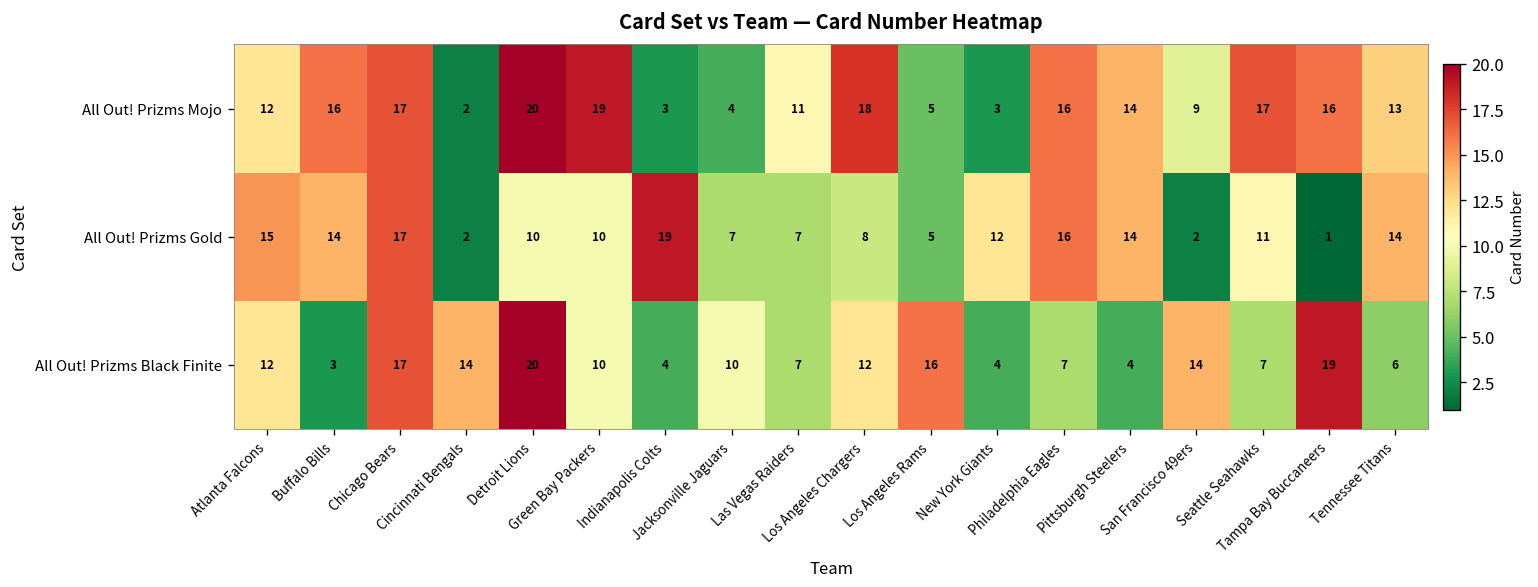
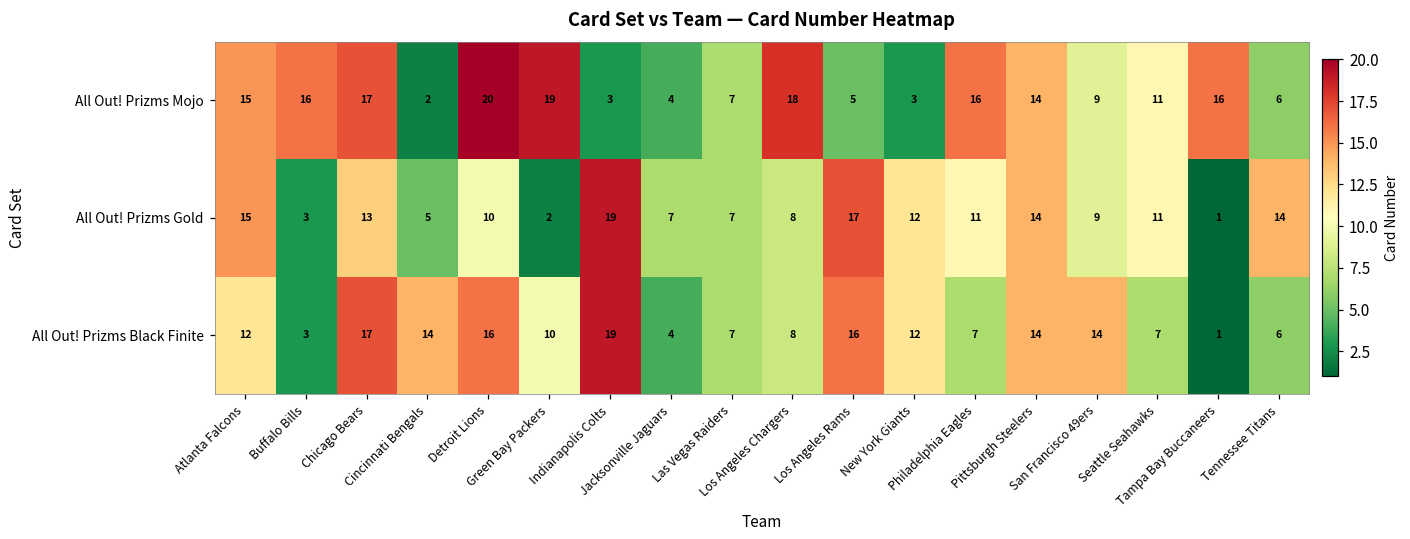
All Out! Prizms Mojo, Atlanta Falcons: 12 -> 15
All Out! Prizms Mojo, Las Vegas Raiders: 11 -> 7
All Out! Prizms Mojo, Seattle Seahawks: 17 -> 11
All Out! Prizms Mojo, Tennessee Titans: 13 -> 6
All Out! Prizms Gold, Buffalo Bills: 14 -> 3
All Out! Prizms Gold, Chicago Bears: 17 -> 13
All Out! Prizms Gold, Cincinnati Bengals: 2 -> 5
All Out! Prizms Gold, Green Bay Packers: 10 -> 2
All Out! Prizms Gold, Los Angeles Rams: 5 -> 17
All Out! Prizms Gold, Philadelphia Eagles: 16 -> 11
All Out! Prizms Gold, San Francisco 49ers: 2 -> 9
All Out! Prizms Black Finite, Detroit Lions: 20 -> 16
All Out! Prizms Black Finite, Indianapolis Colts: 4 -> 19
All Out! Prizms Black Finite, Jacksonville Jaguars: 10 -> 4
All Out! Prizms Black Finite, Los Angeles Chargers: 12 -> 8
All Out! Prizms Black Finite, New York Giants: 4 -> 12
All Out! Prizms Black Finite, Pittsburgh Steelers: 4 -> 14
All Out! Prizms Black Finite, Tampa Bay Buccaneers: 19 -> 1
